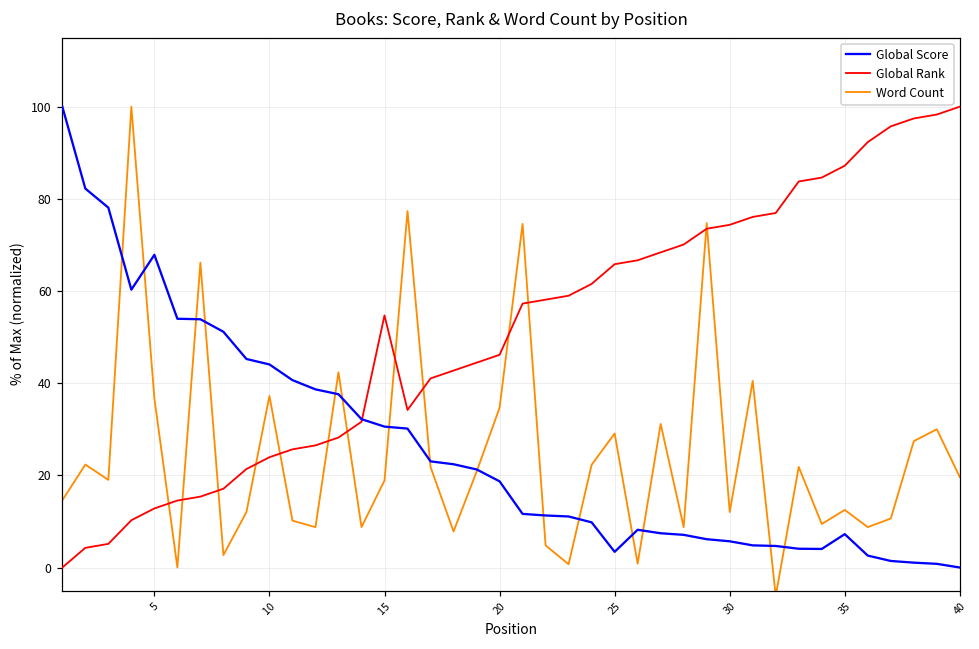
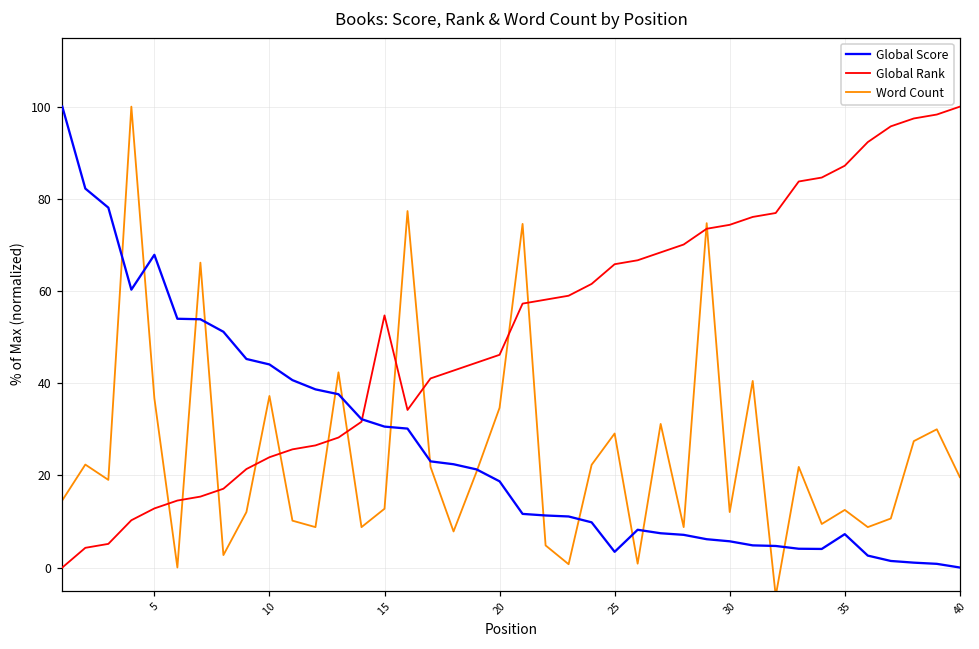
Word Count, 15: 19 -> 13
